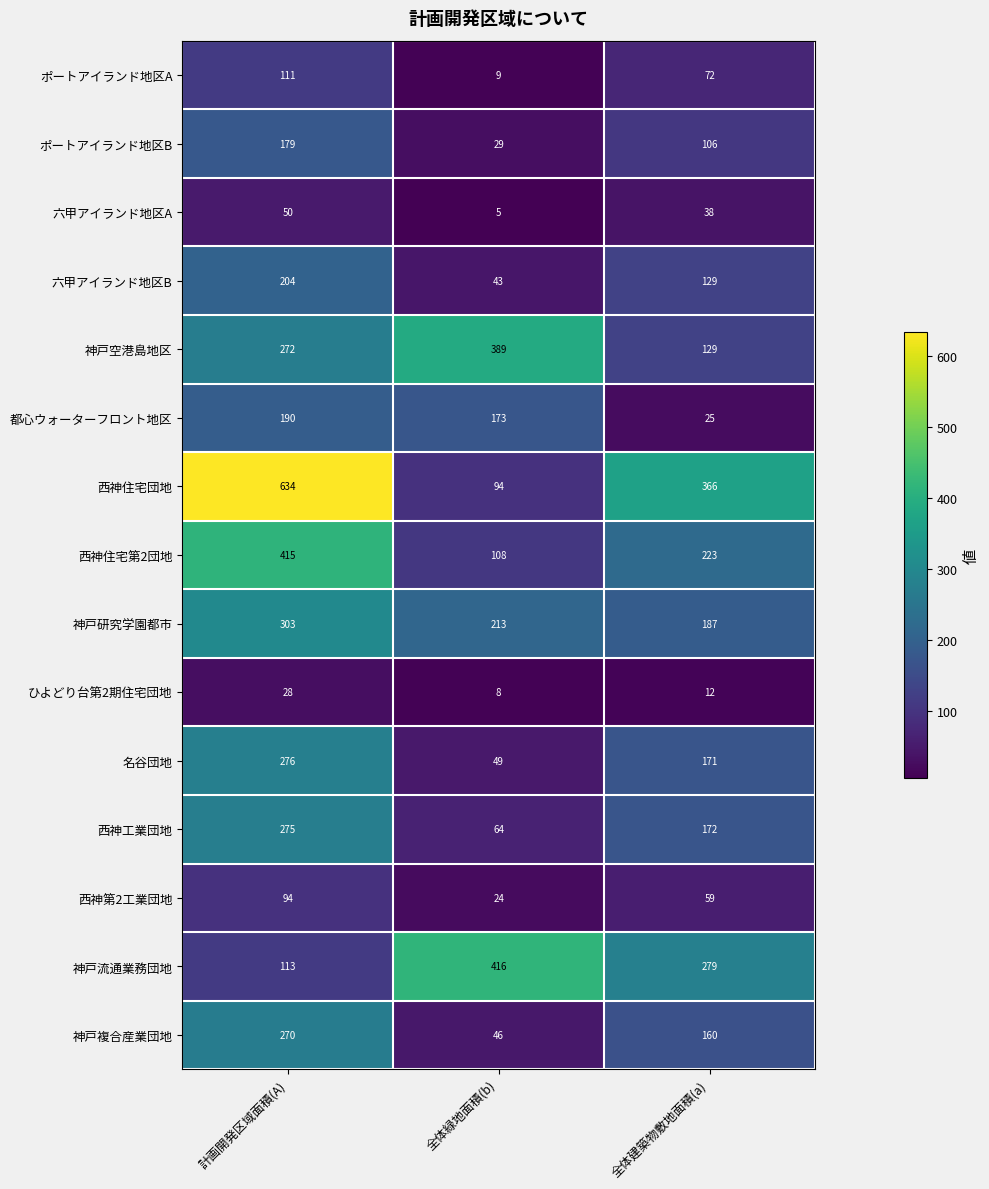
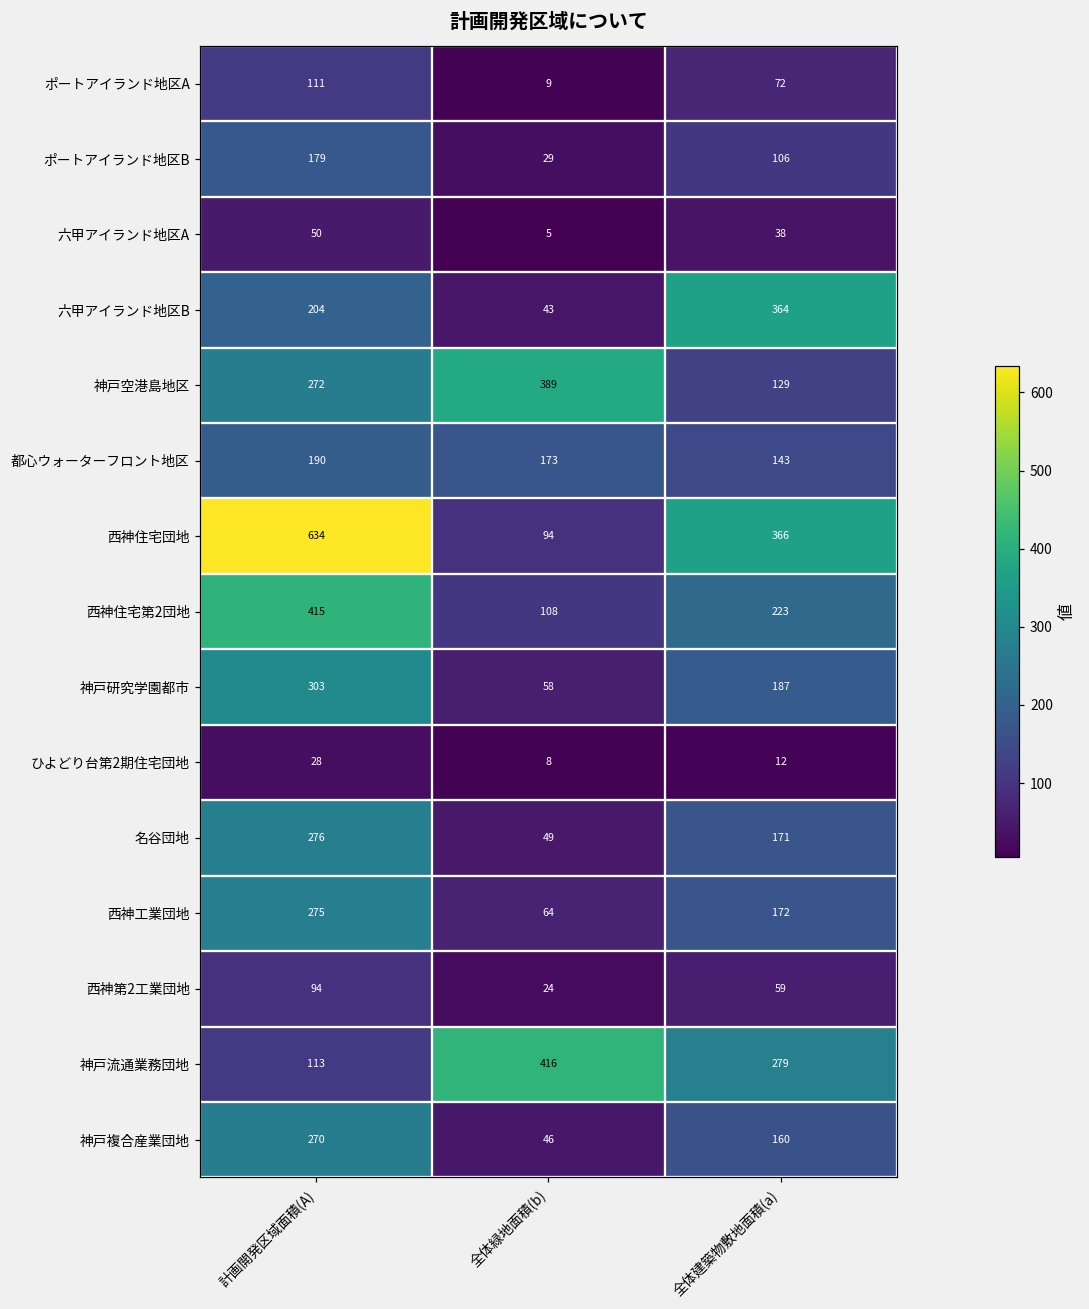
六甲アイランド地区B, 全体建築物敷地面積(a): 129 -> 364
都心ウォーターフロント地区, 全体建築物敷地面積(a): 25 -> 143
神戸研究学園都市, 全体緑地面積(b): 213 -> 58
